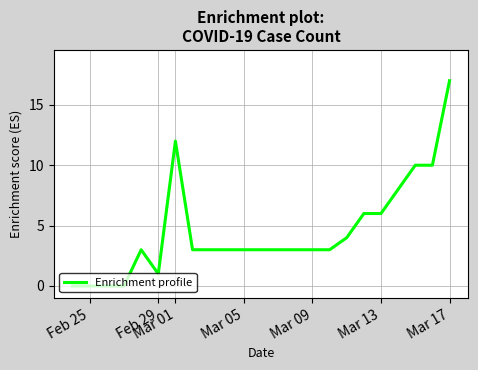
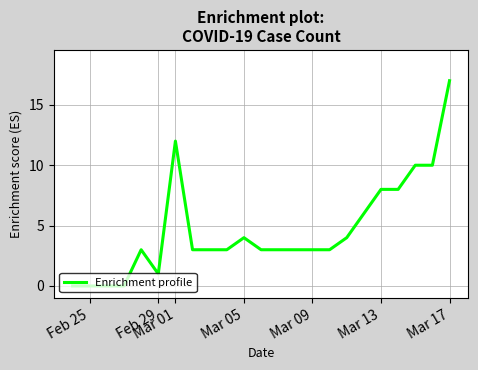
Mar 05: 3 -> 4
Mar 13: 6 -> 8
